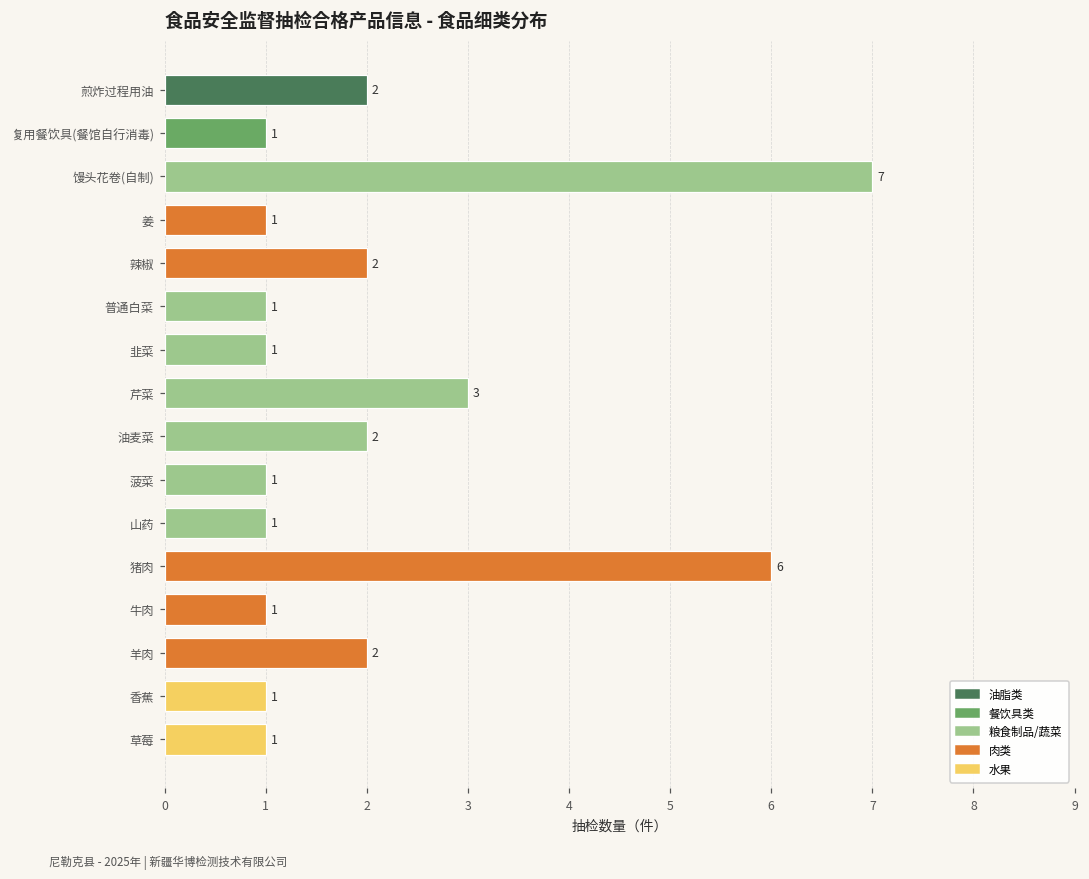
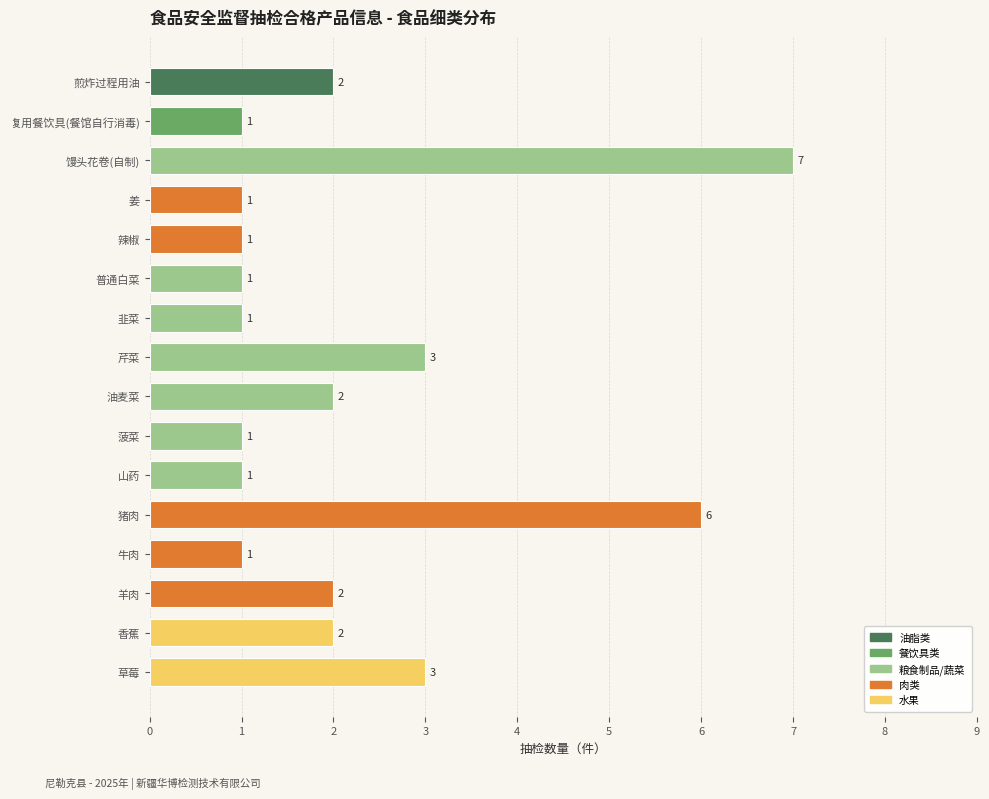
辣椒: 2 -> 1
香蕉: 1 -> 2
草莓: 1 -> 3
